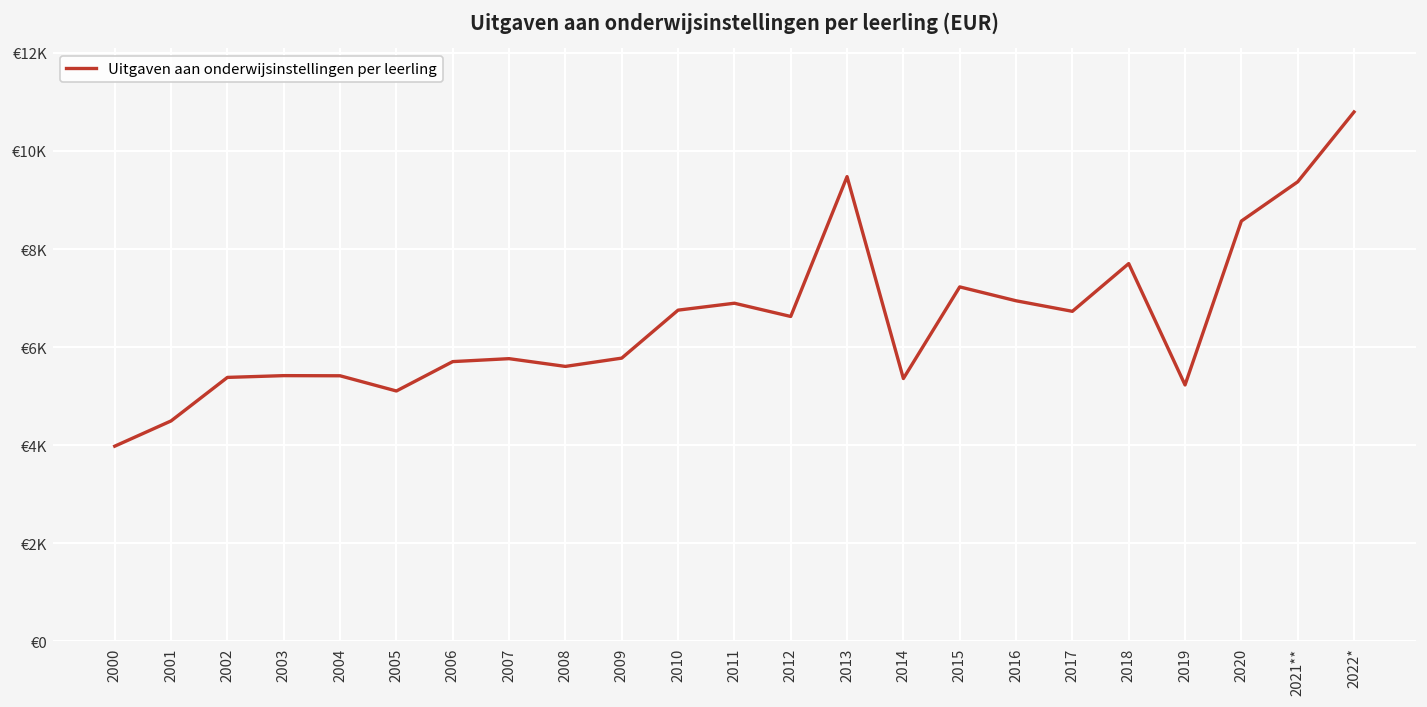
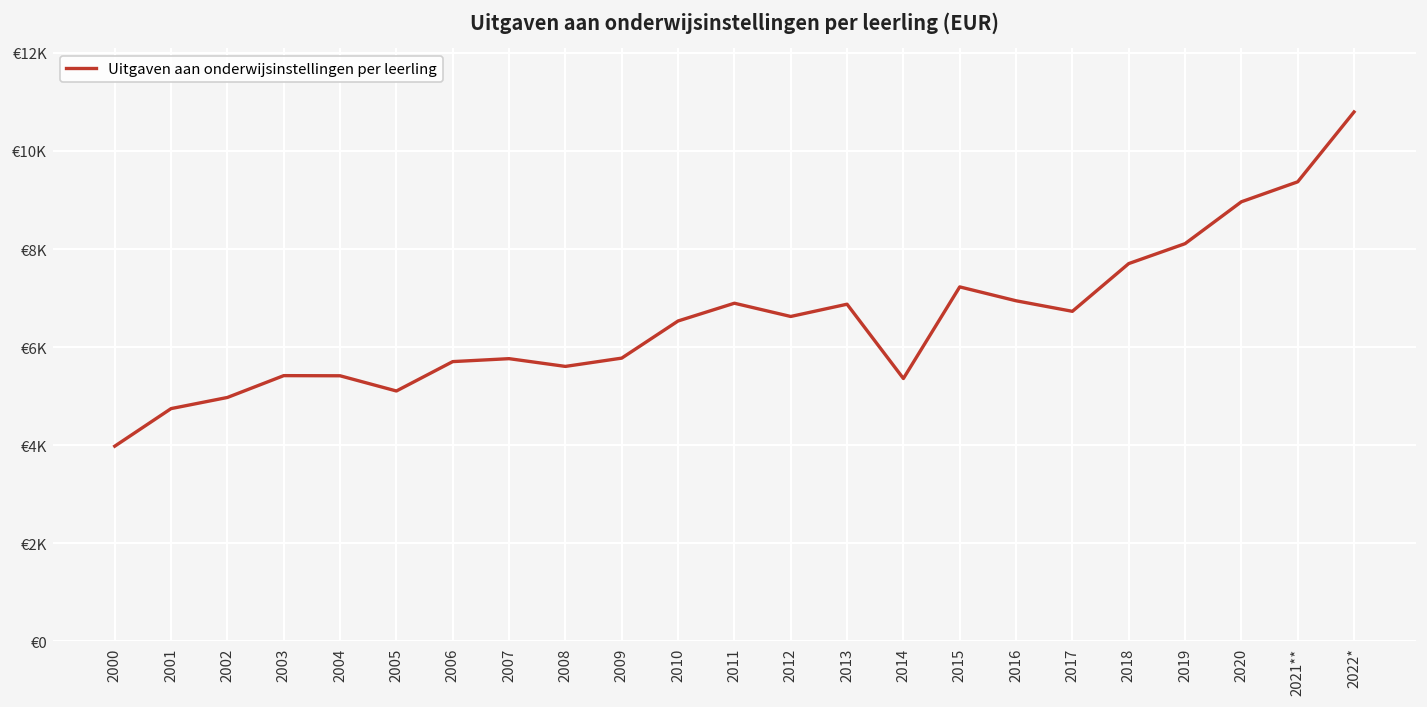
2001: €4500 -> €4700
2002: €5400 -> €5000
2010: €6800 -> €6500
2013: €9500 -> €6900
2019: €5200 -> €8100
2020: €8600 -> €9000
